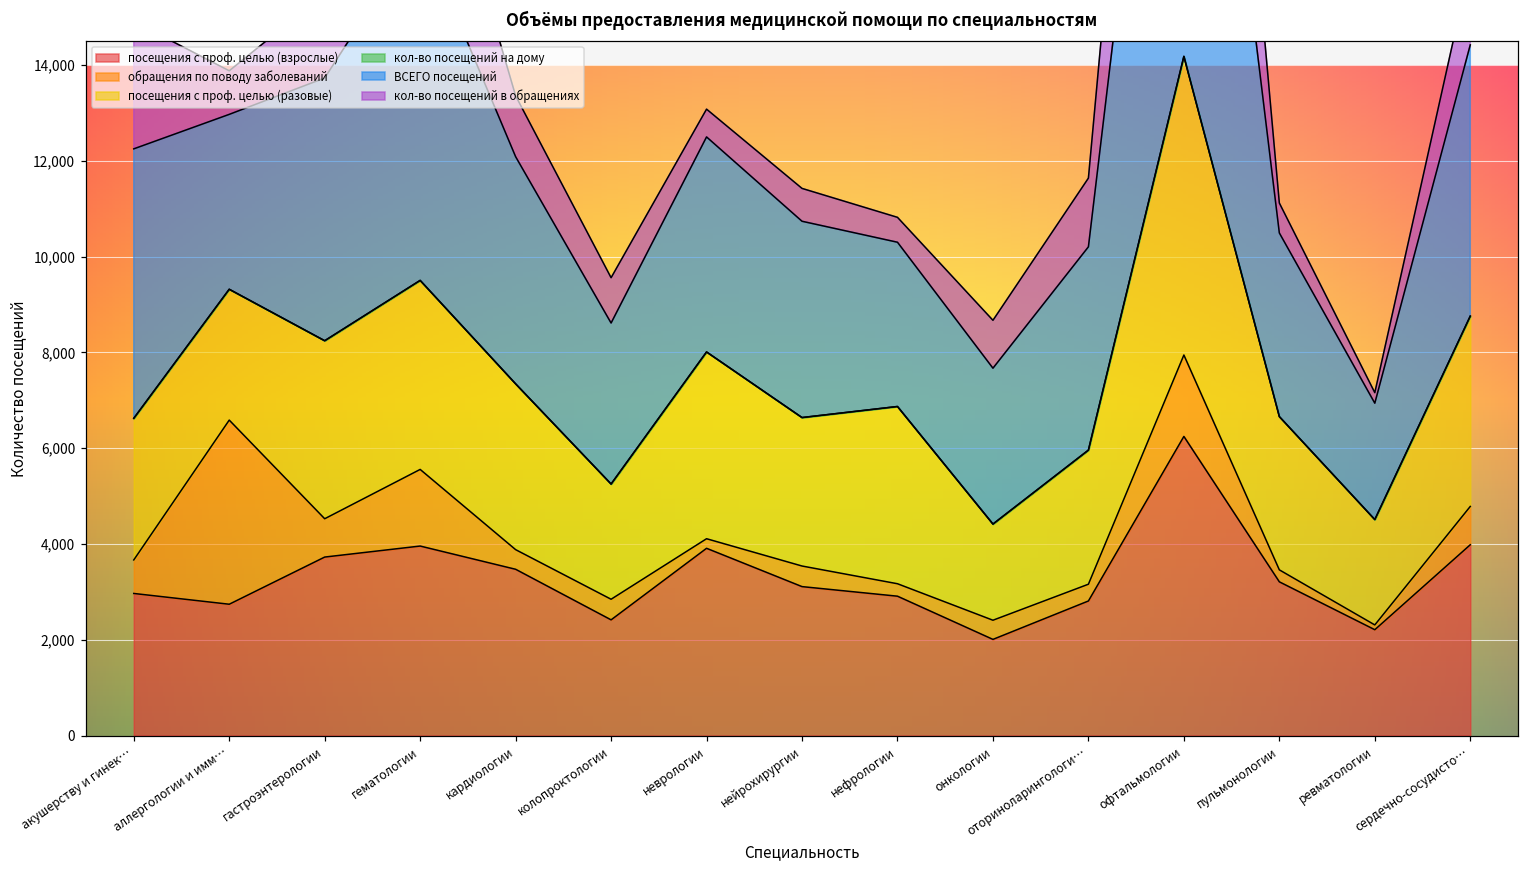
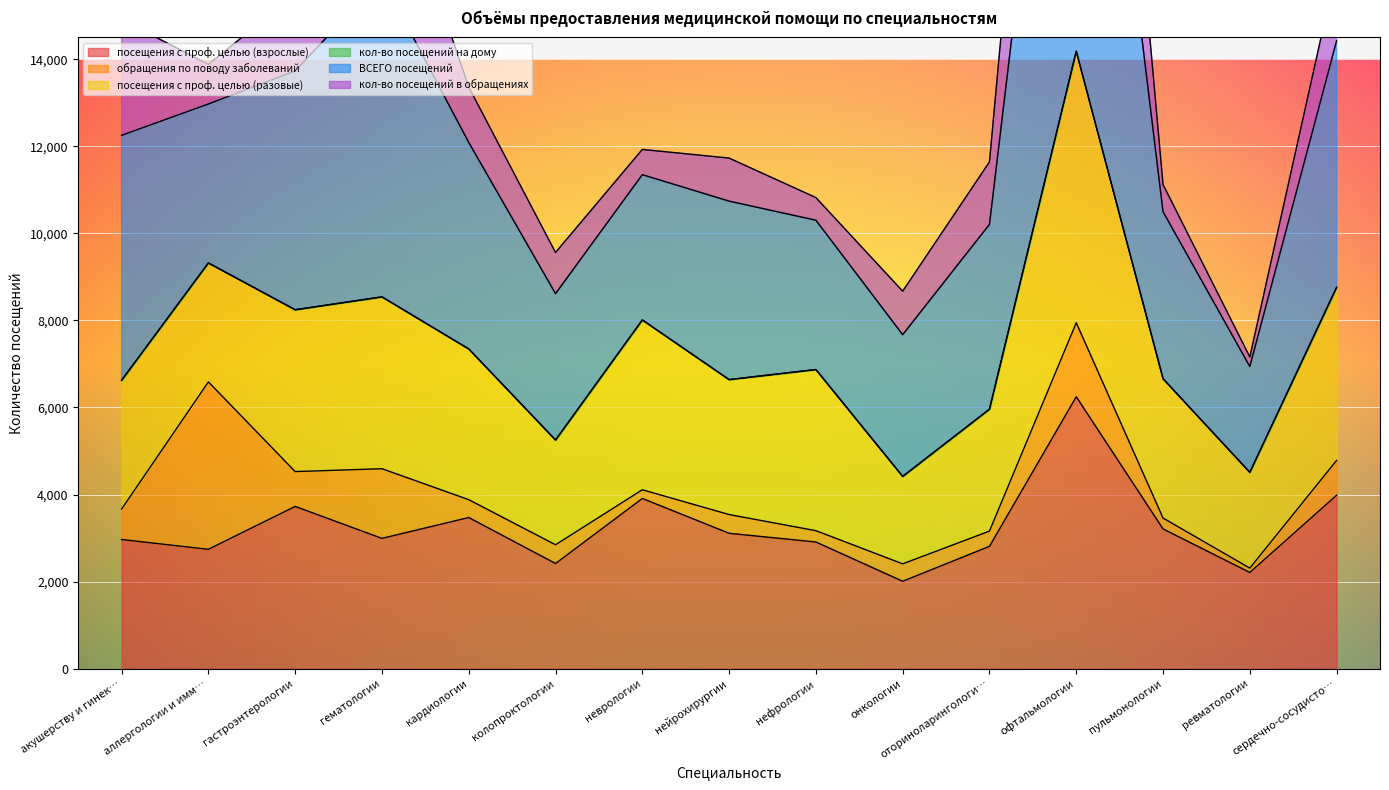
посещения с проф. целью (взрослые), гематологии: 4,000 -> 3,000
ВСЕГО посещений, неврологии: 4,500 -> 3,300
кол-во посещений в обращениях, нейрохирургии: 700 -> 1,000
